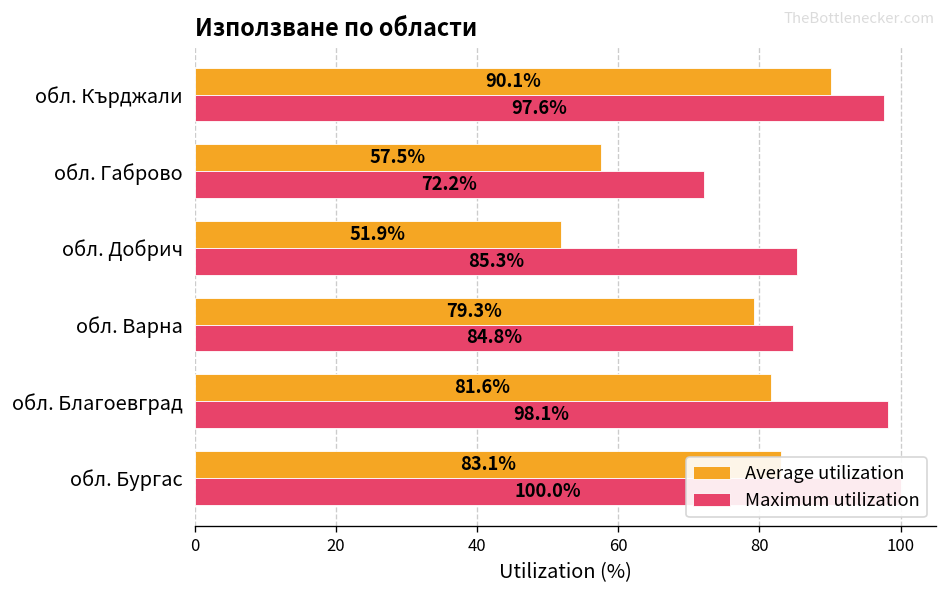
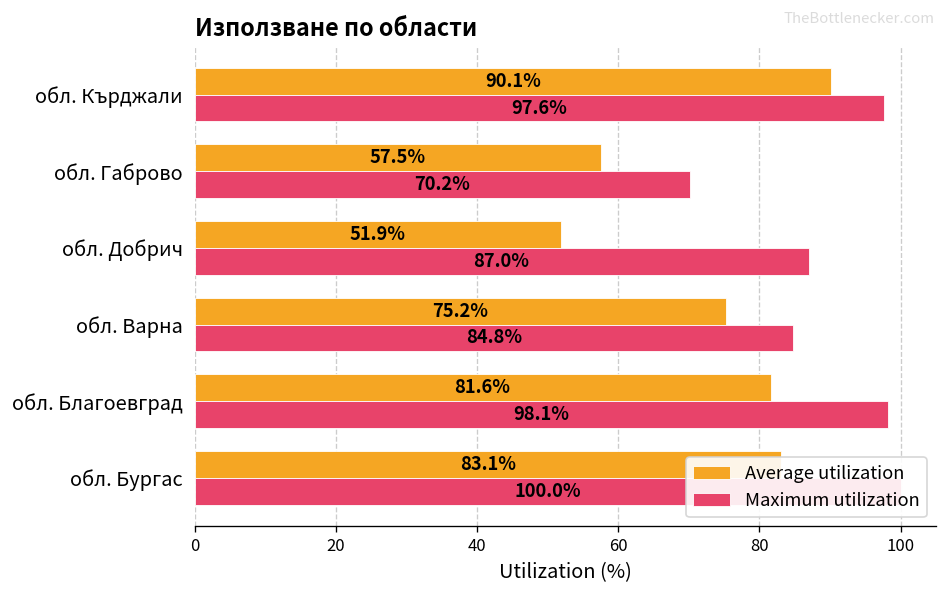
Maximum utilization, обл. Габрово: 72.2% -> 70.2%
Maximum utilization, обл. Добрич: 85.3% -> 87.0%
Average utilization, обл. Варна: 79.3% -> 75.2%
